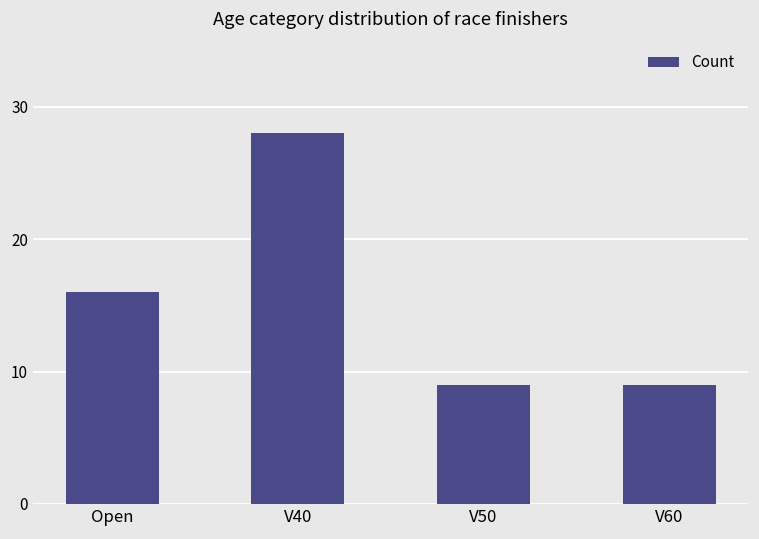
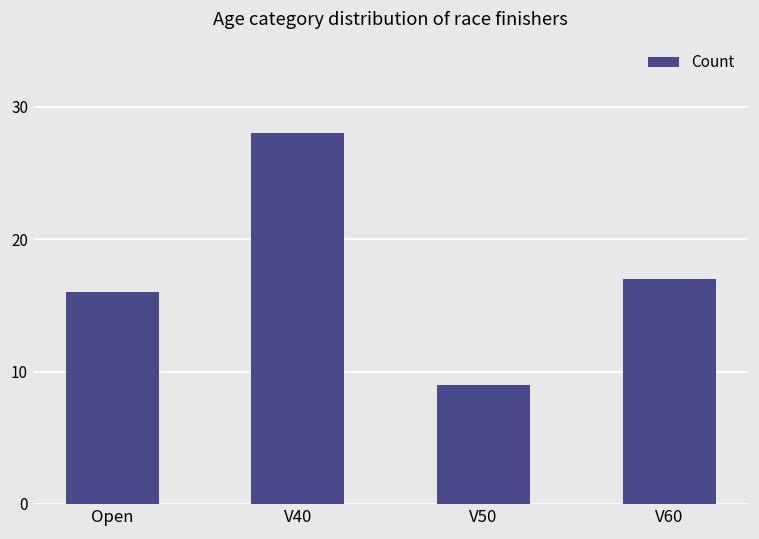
V60: 9 -> 17
